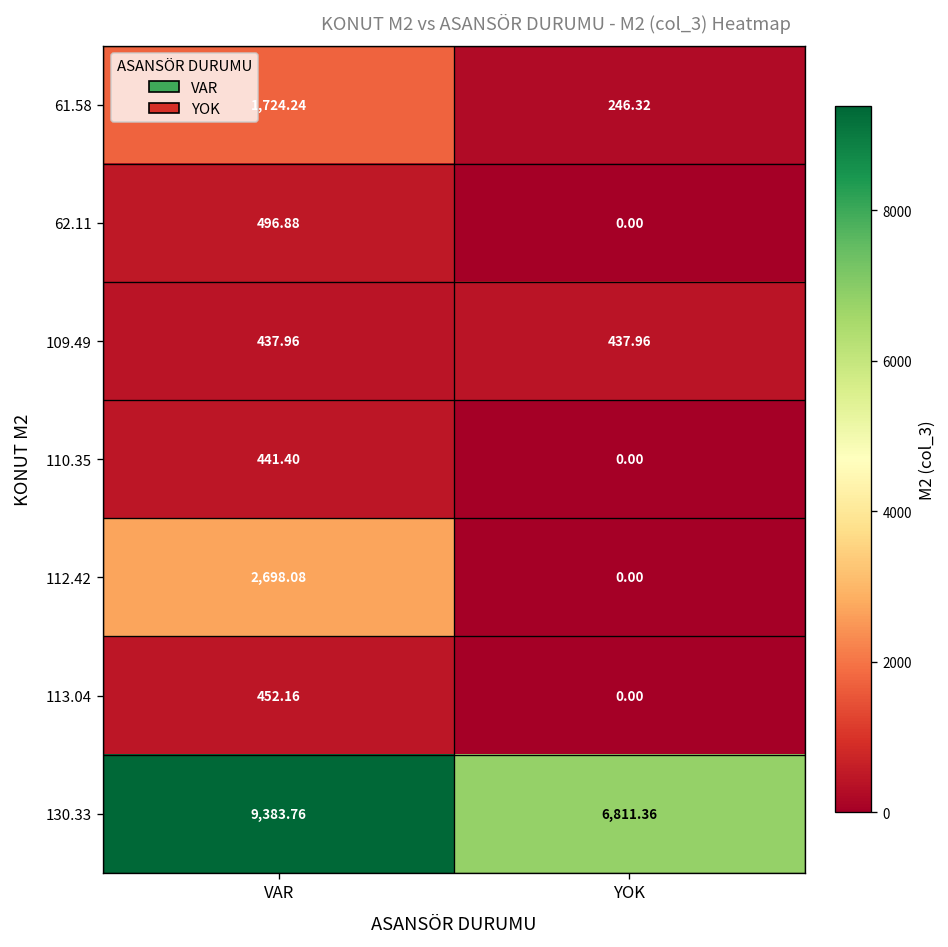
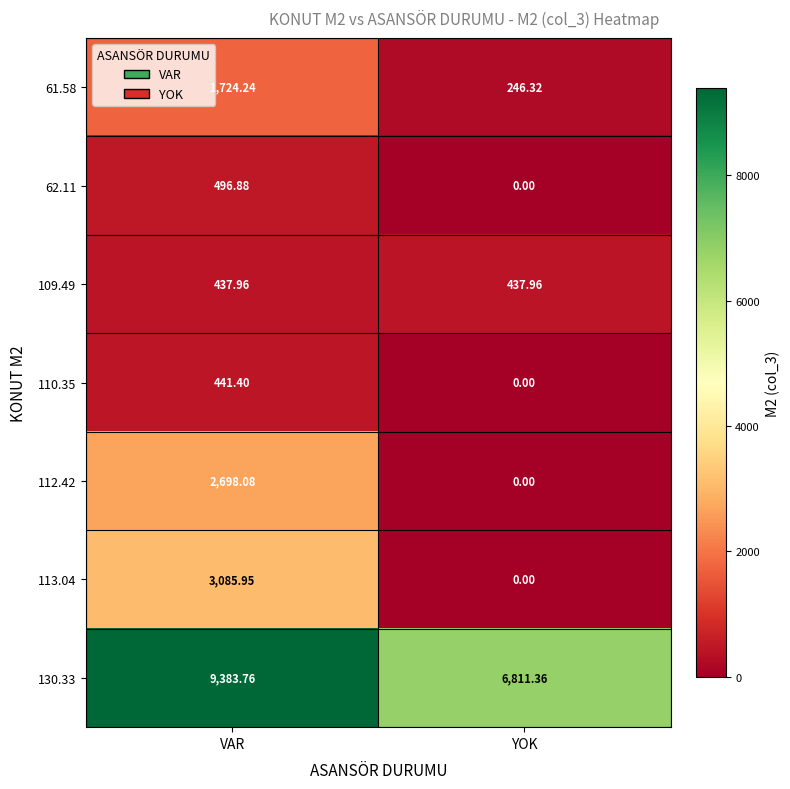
113.04, VAR: 452.16 -> 3,085.95
